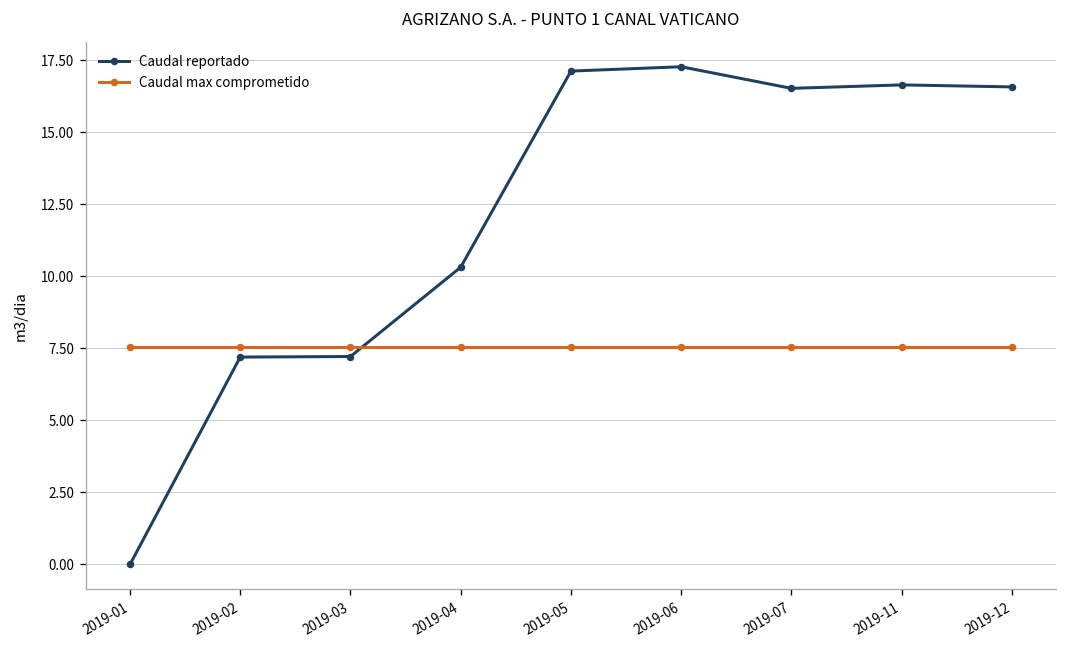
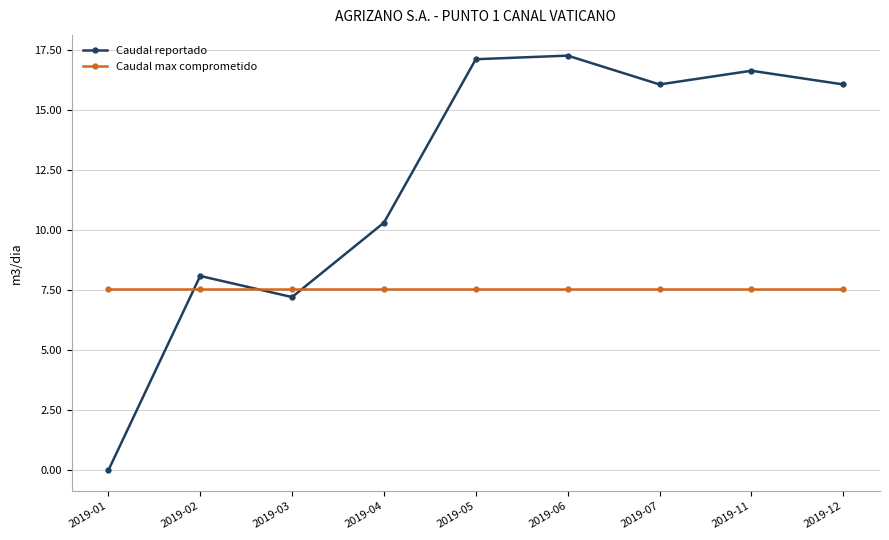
Caudal reportado, 2019-02: 7.2 -> 8.1
Caudal reportado, 2019-07: 16.5 -> 16.1
Caudal reportado, 2019-12: 16.6 -> 16.1
